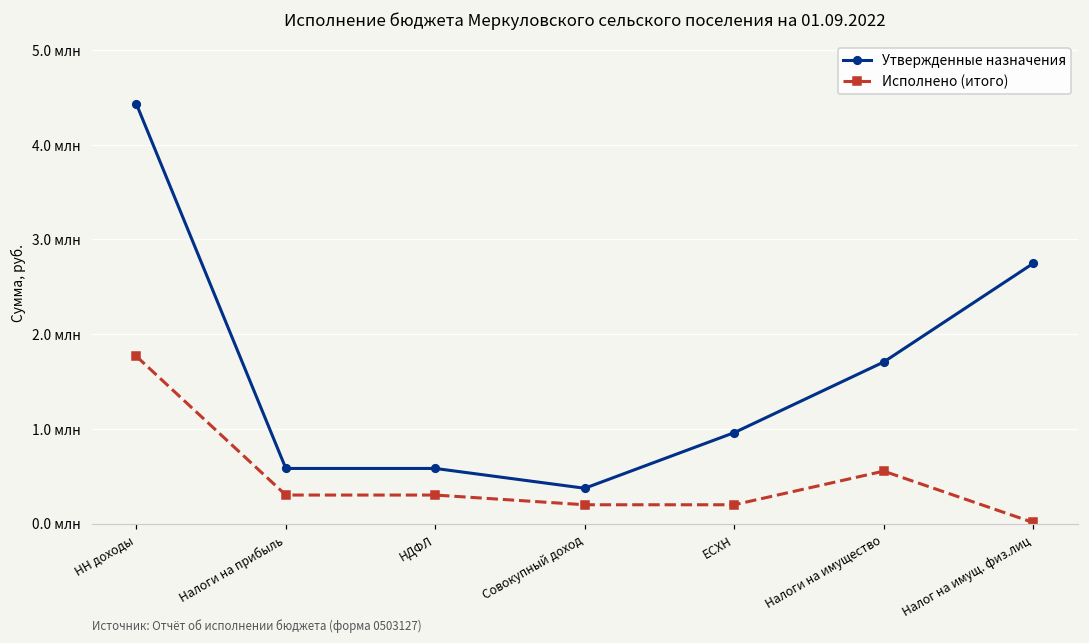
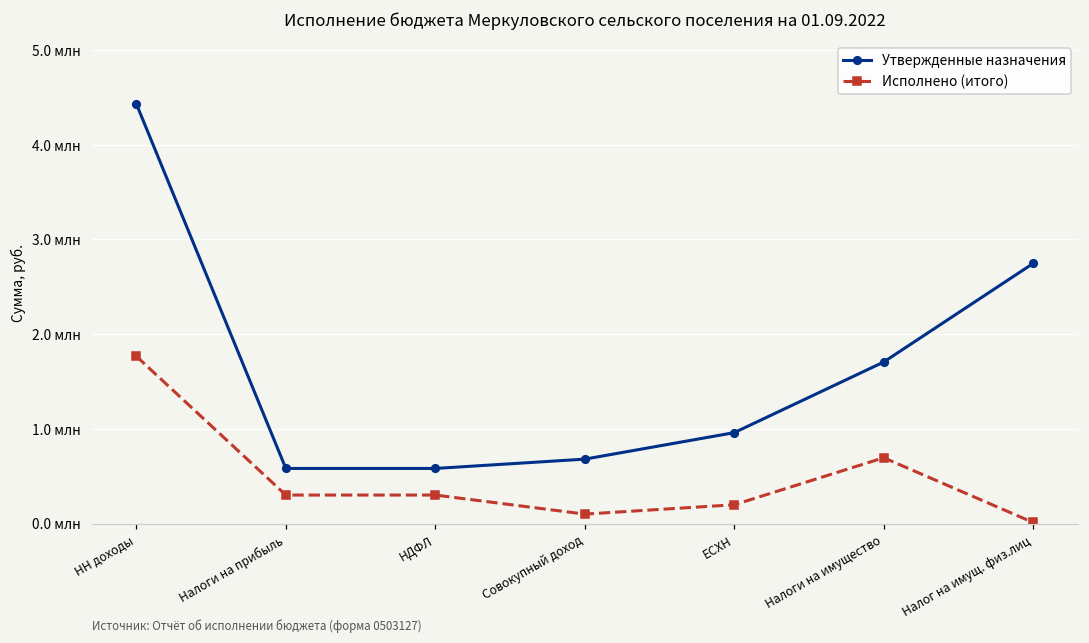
Утвержденные назначения, Совокупный доход: 0.4 млн -> 0.7 млн
Исполнено (итого), Совокупный доход: 0.2 млн -> 0.1 млн
Исполнено (итого), Налоги на имущество: 0.6 млн -> 0.7 млн
